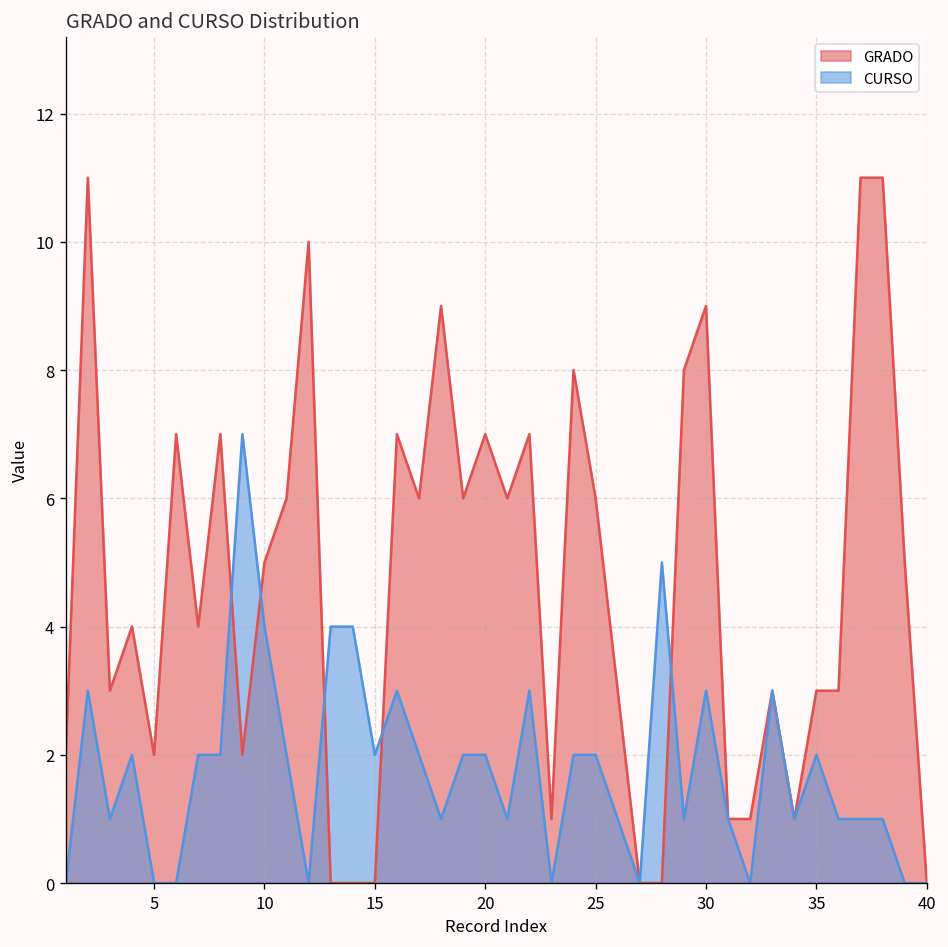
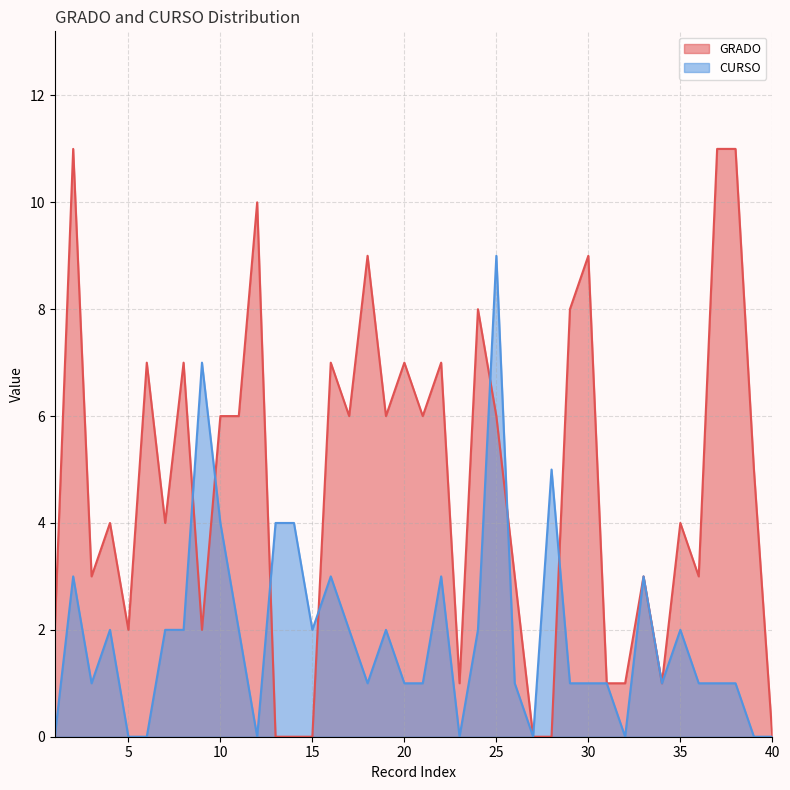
GRADO, 10: 5 -> 6
CURSO, 20: 2 -> 1
CURSO, 25: 2 -> 9
CURSO, 30: 3 -> 1
GRADO, 35: 3 -> 4
